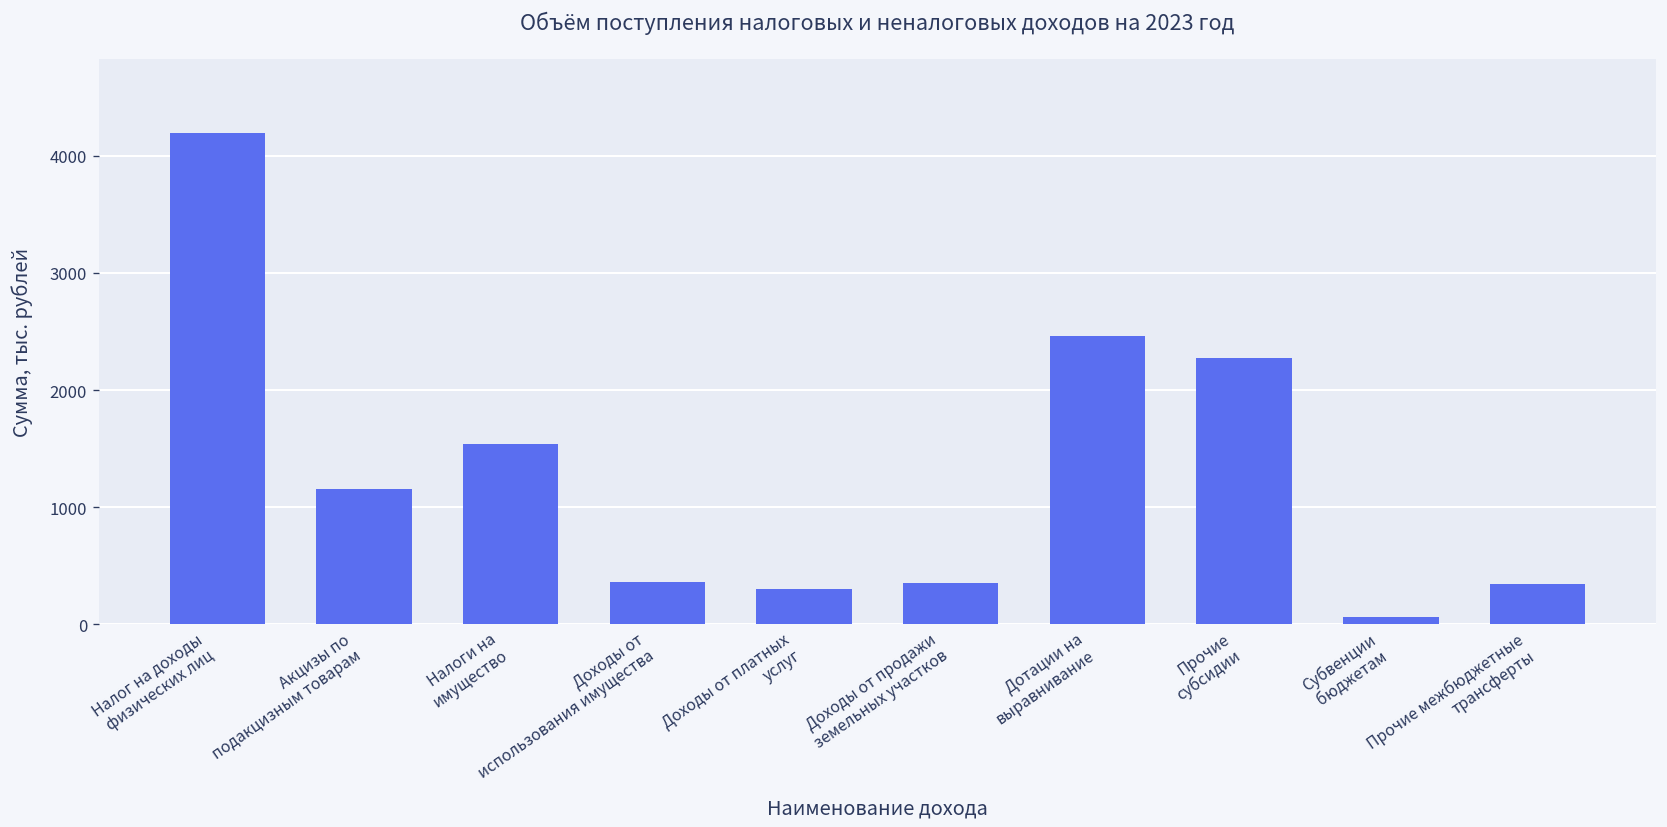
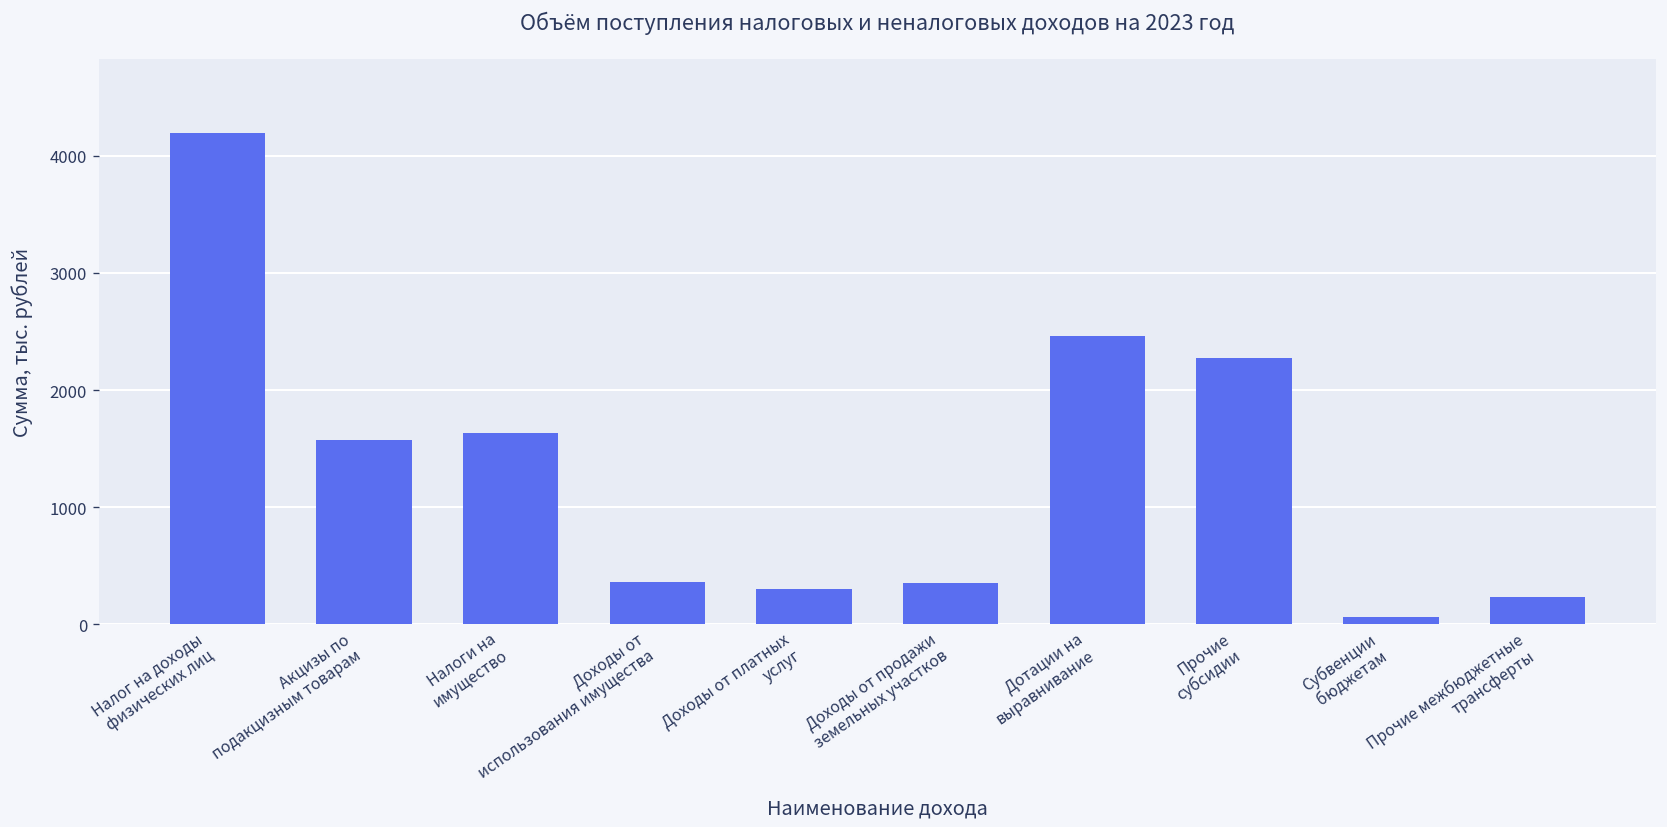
Акцизы по подакцизным товарам: 1200 -> 1600
Налоги на имущество: 1500 -> 1600
Прочие межбюджетные трансферты: 300 -> 200
